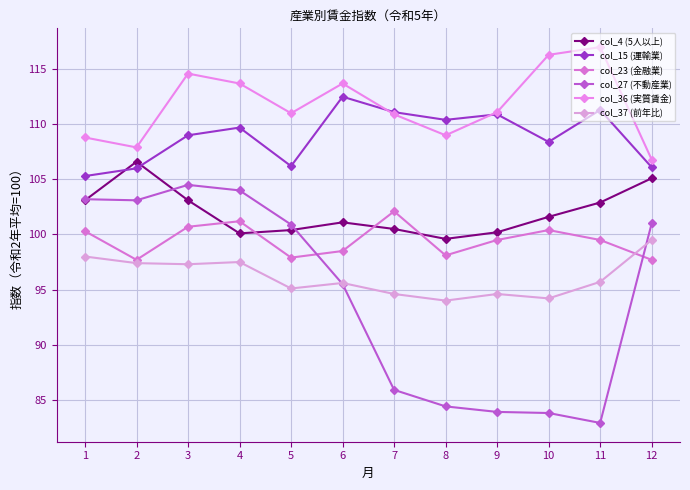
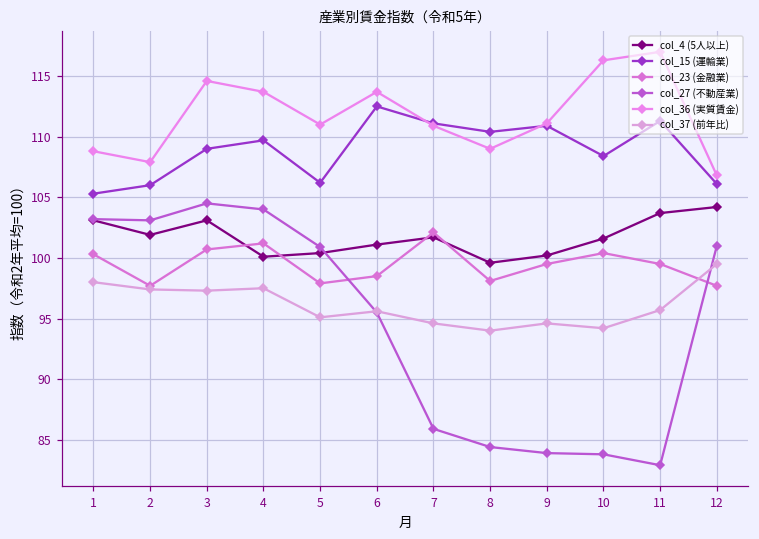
col_4 (5人以上), 2: 106.6 -> 101.9
col_4 (5人以上), 7: 100.5 -> 101.7
col_4 (5人以上), 11: 102.9 -> 103.7
col_4 (5人以上), 12: 105.1 -> 104.2
